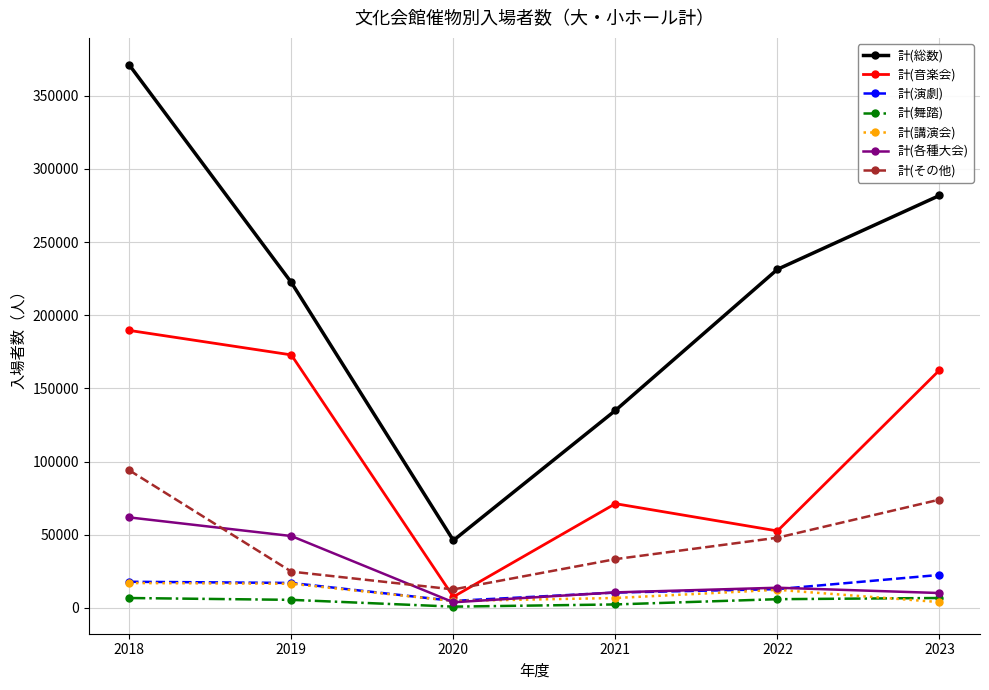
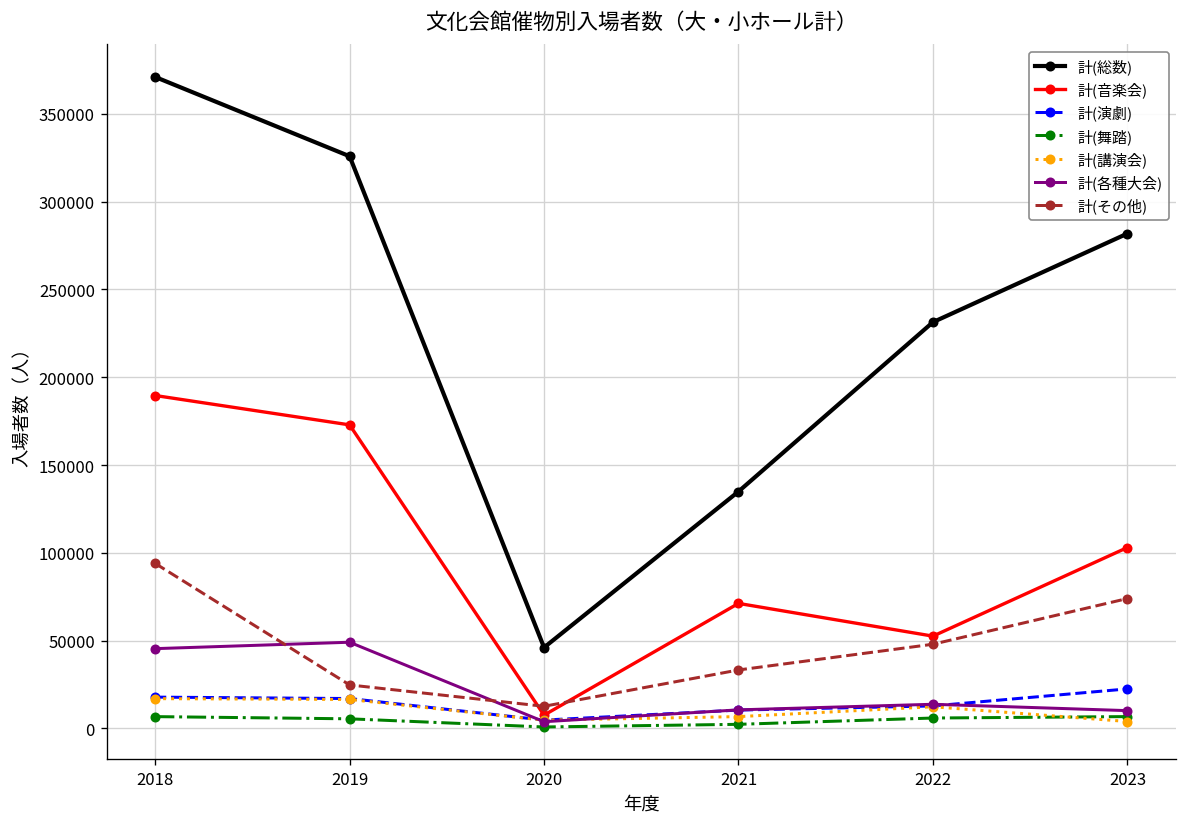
計(各種大会), 2018: 62000 -> 45000
計(総数), 2019: 222000 -> 326000
計(音楽会), 2023: 162000 -> 103000
